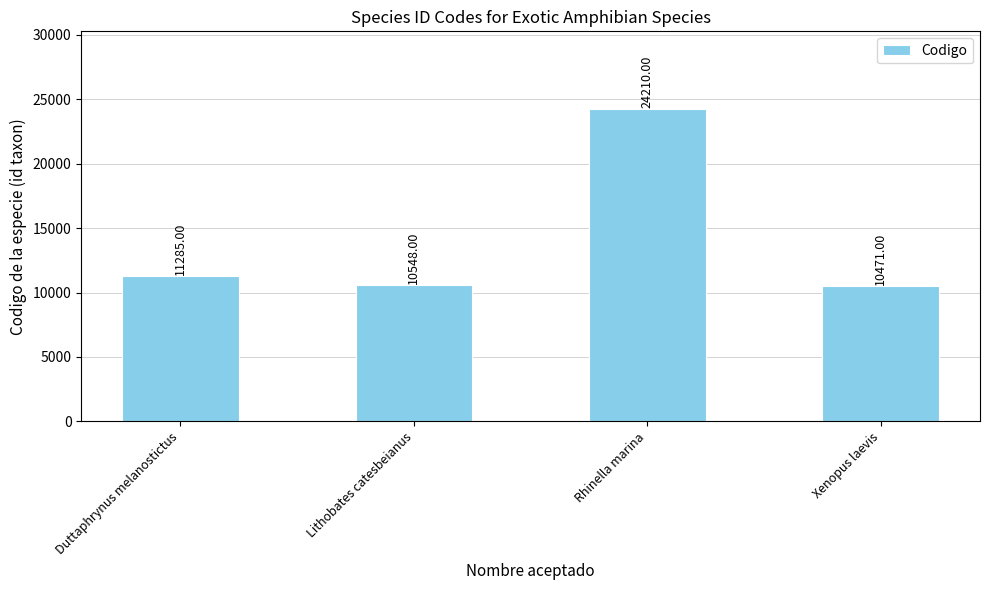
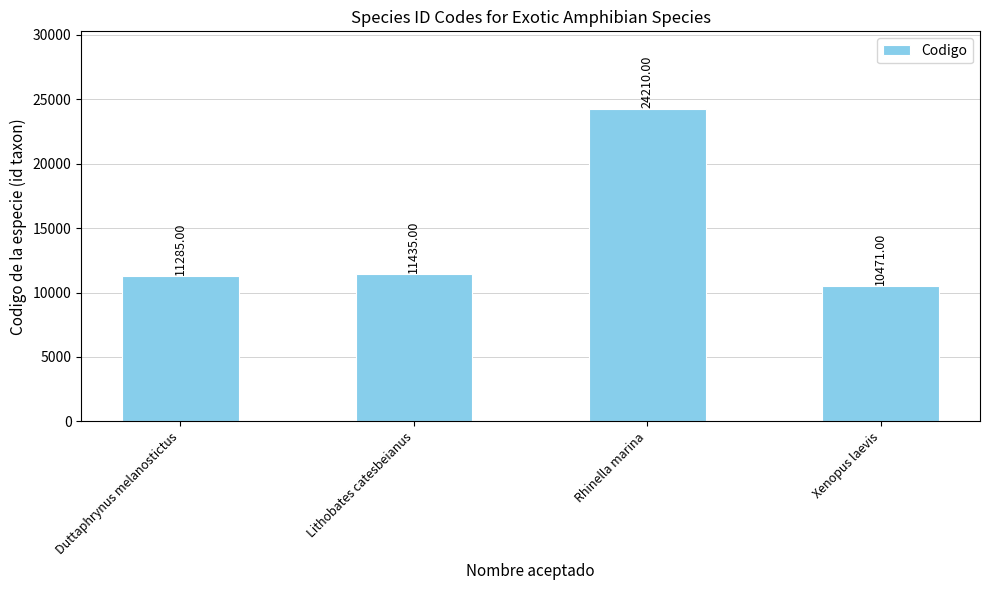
Lithobates catesbeianus: 10548.00 -> 11435.00
